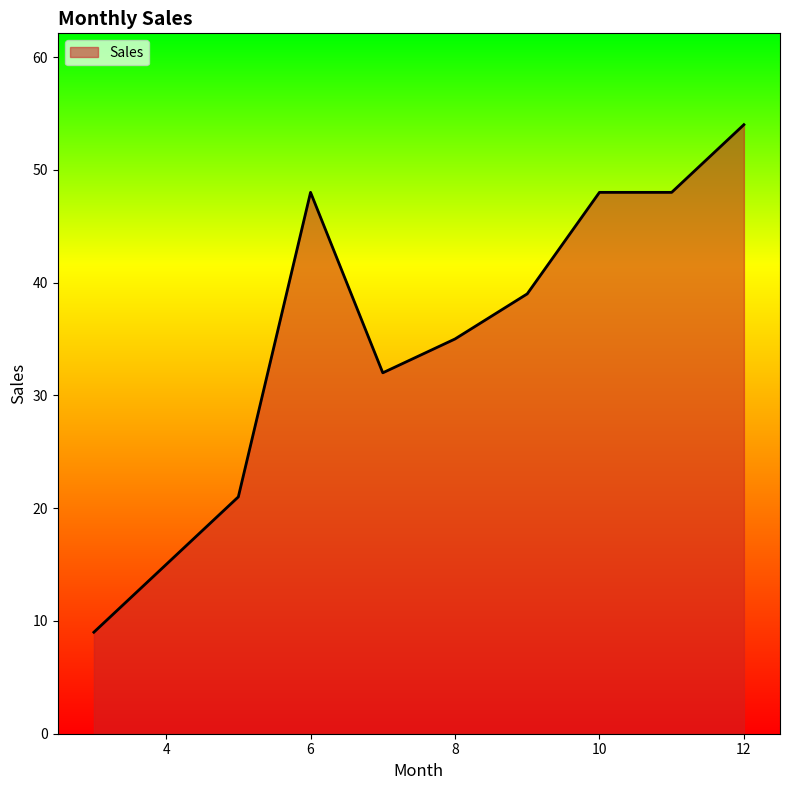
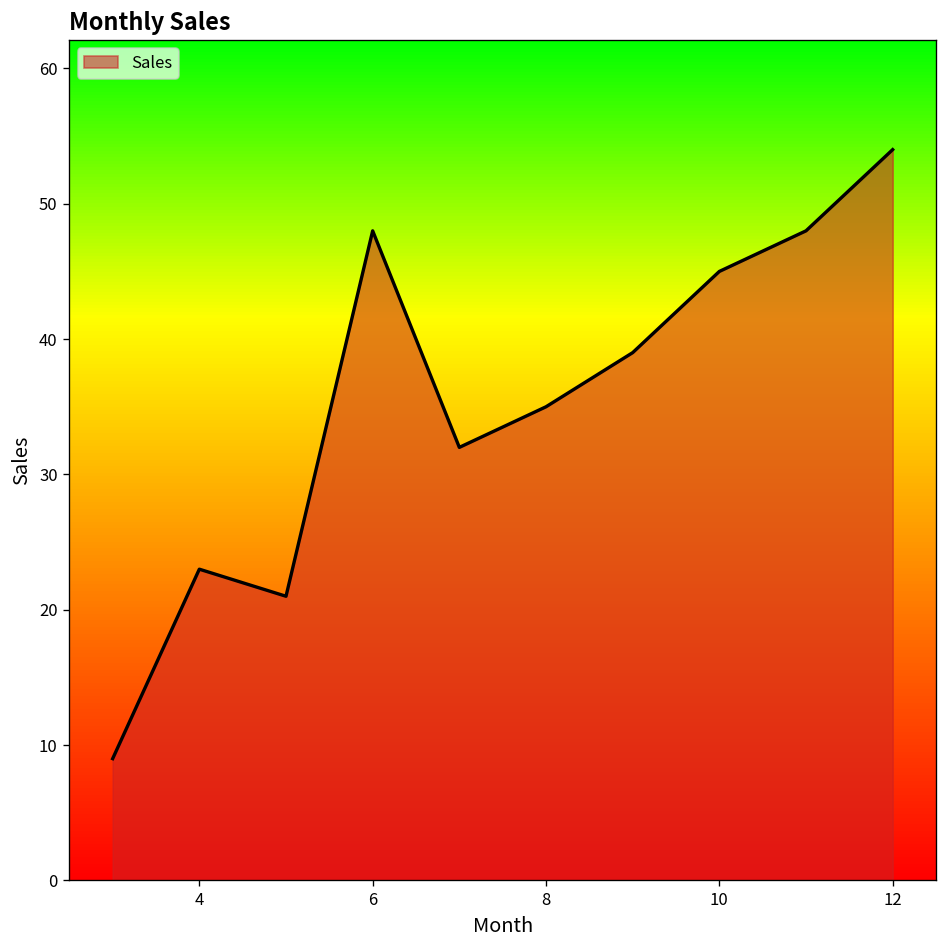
4: 15 -> 23
10: 48 -> 45
